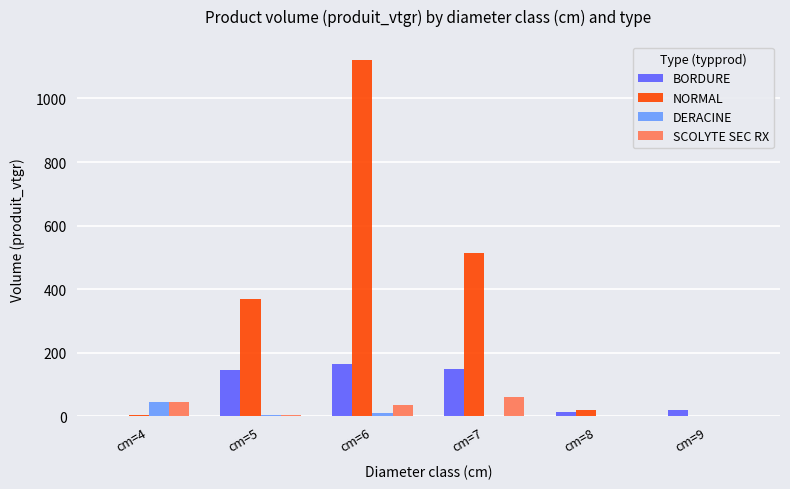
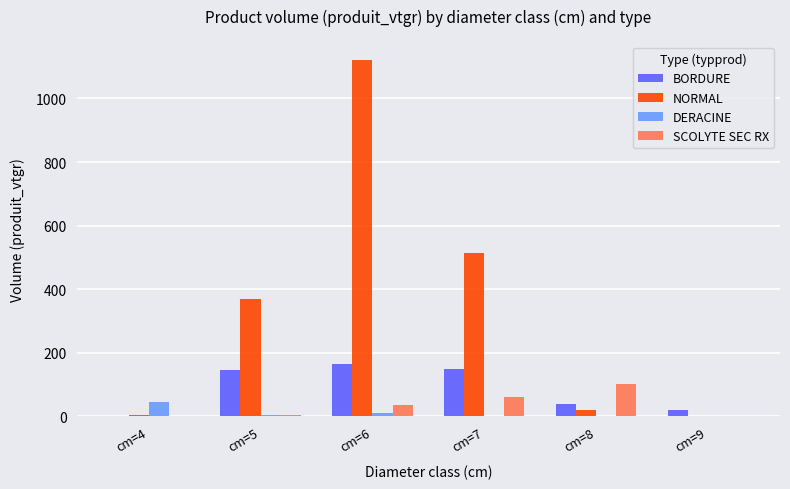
SCOLYTE SEC RX, cm=4: 40 -> 0
BORDURE, cm=8: 10 -> 40
SCOLYTE SEC RX, cm=8: 0 -> 100
